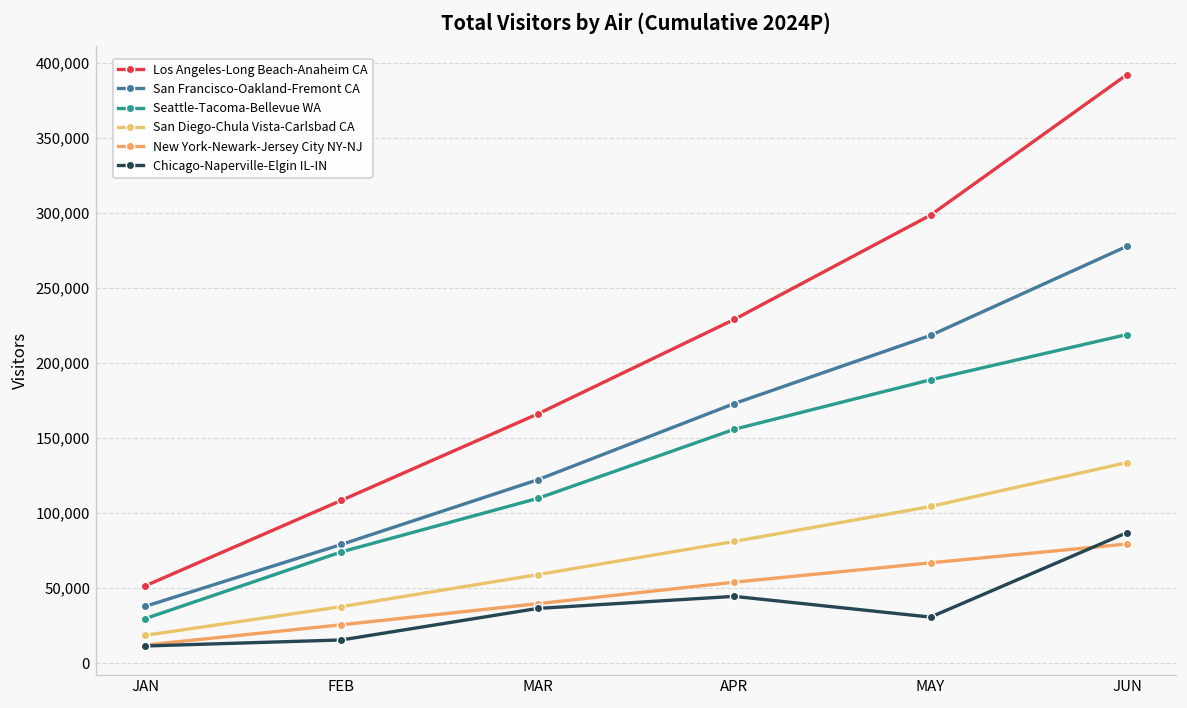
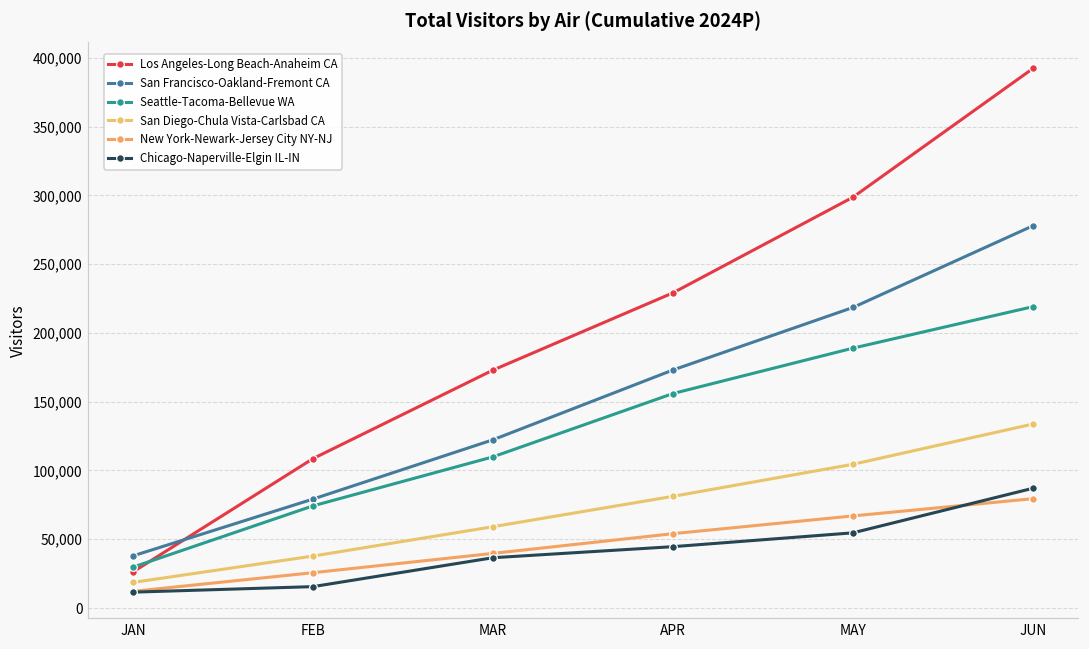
Los Angeles-Long Beach-Anaheim CA, JAN: 52,000 -> 26,000
Los Angeles-Long Beach-Anaheim CA, MAR: 166,000 -> 173,000
Chicago-Naperville-Elgin IL-IN, MAY: 31,000 -> 55,000
